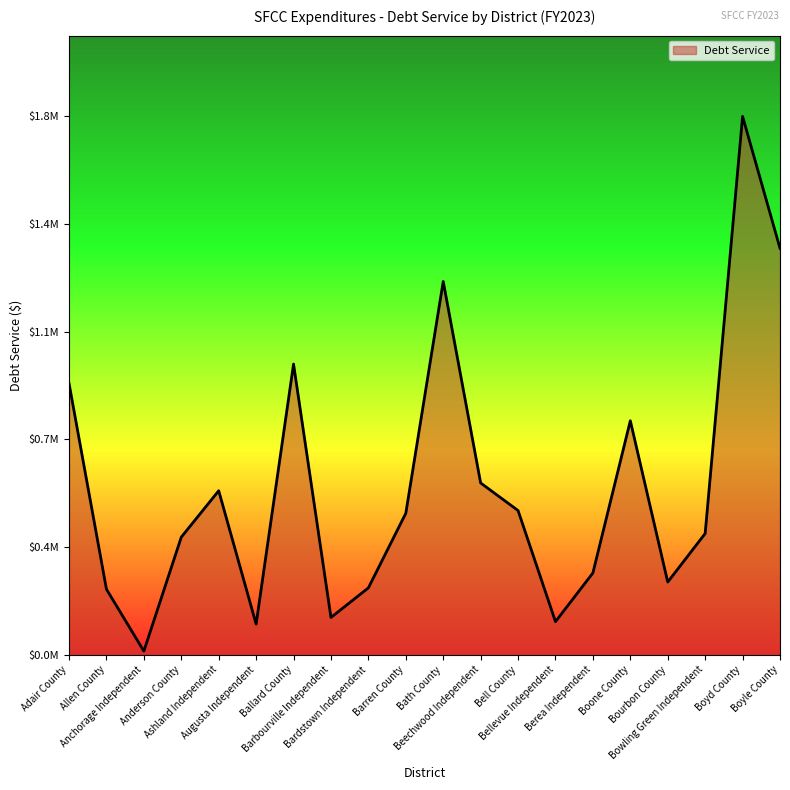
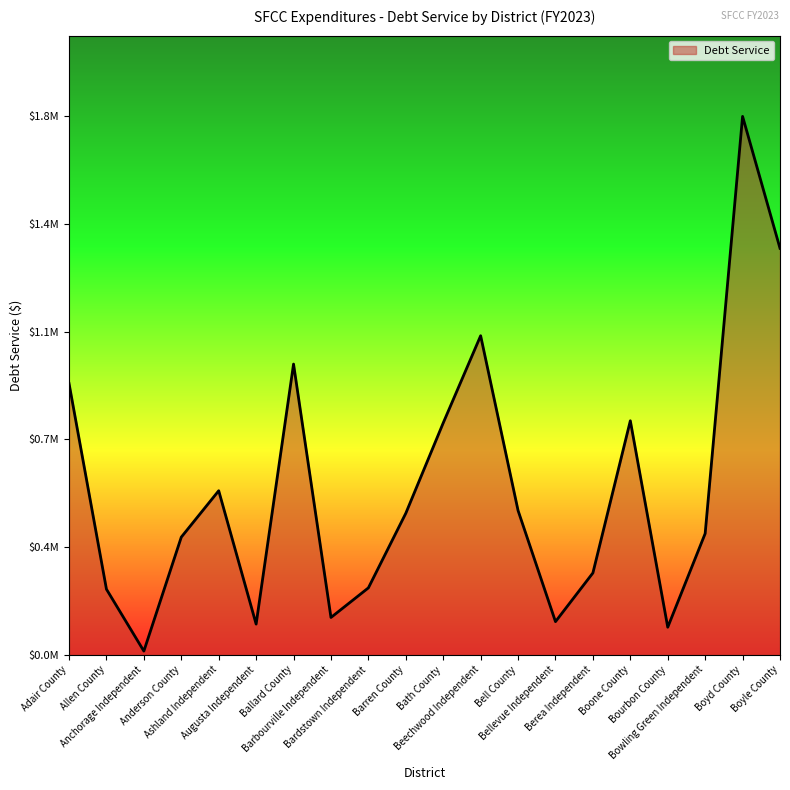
Bath County: $1240000 -> $770000
Beechwood Independent: $570000 -> $1060000
Bourbon County: $240000 -> $90000
